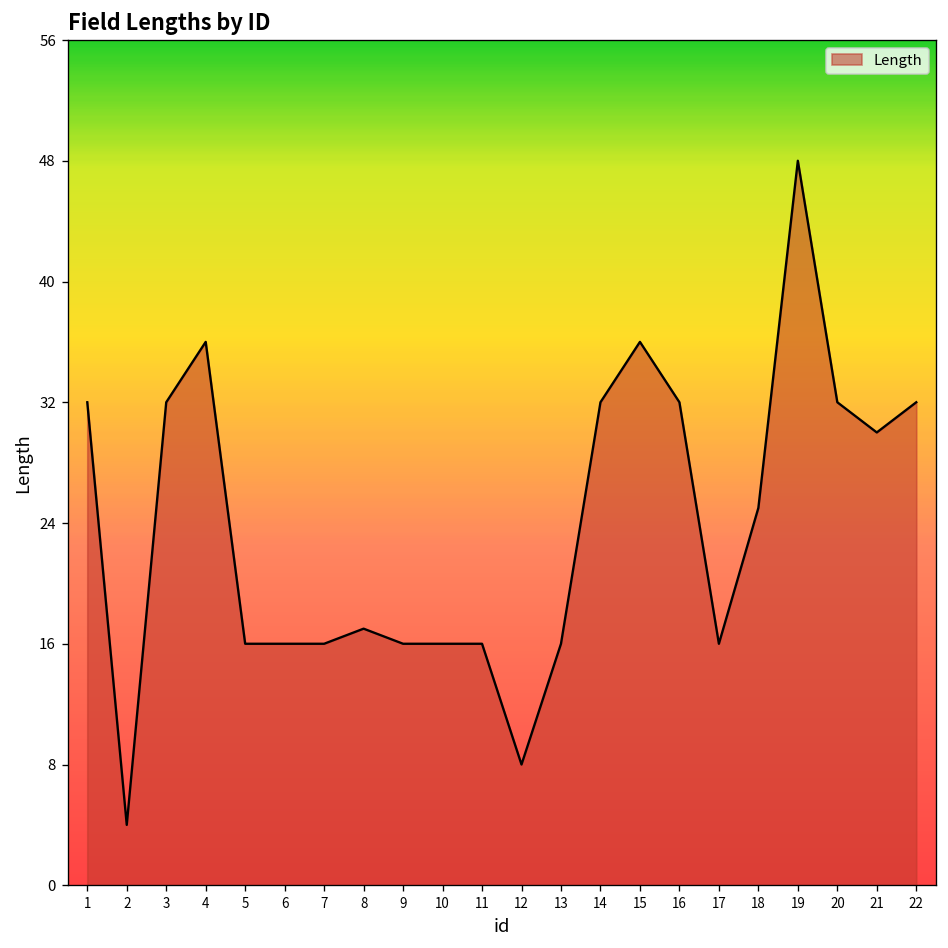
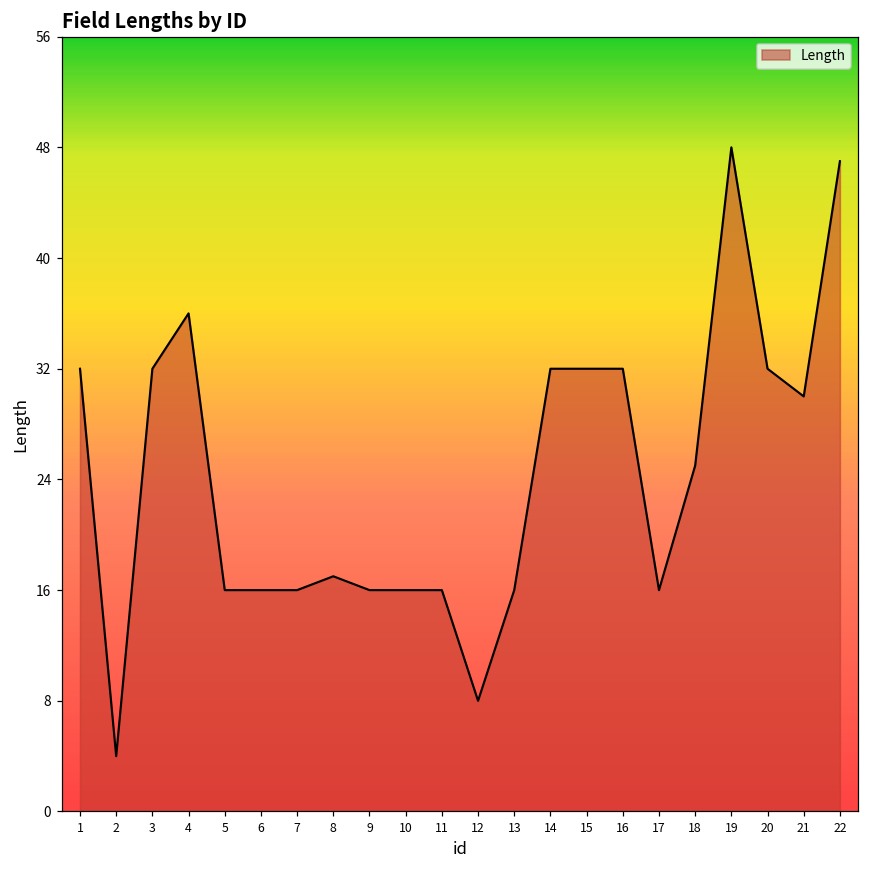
15: 36 -> 32
22: 32 -> 47
